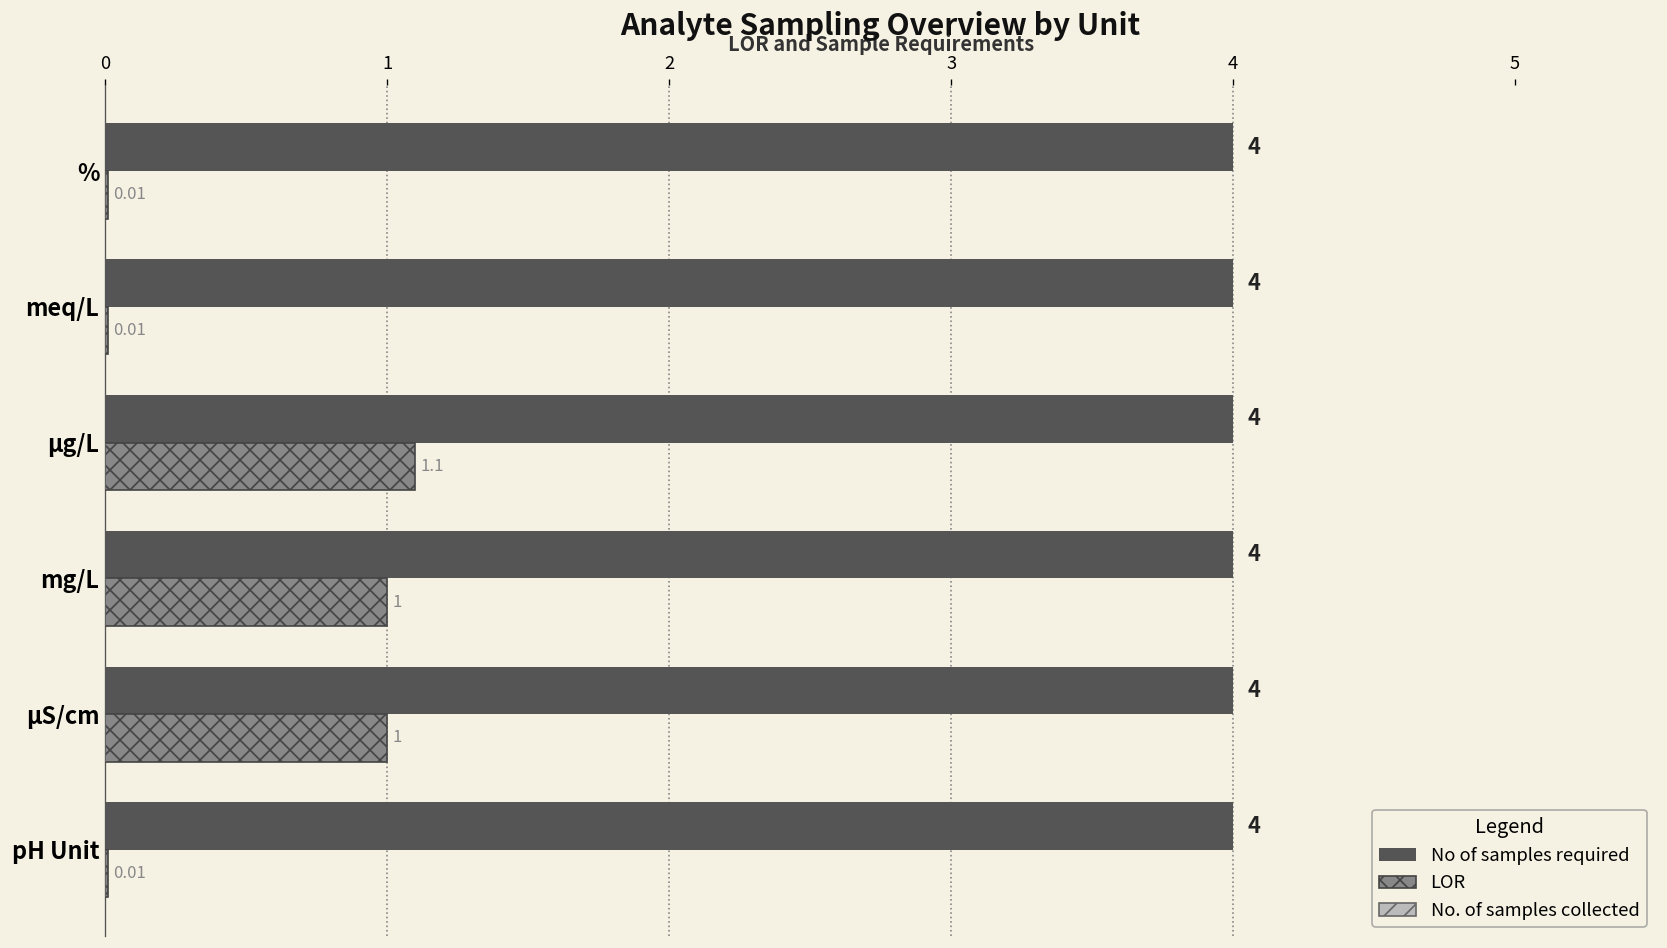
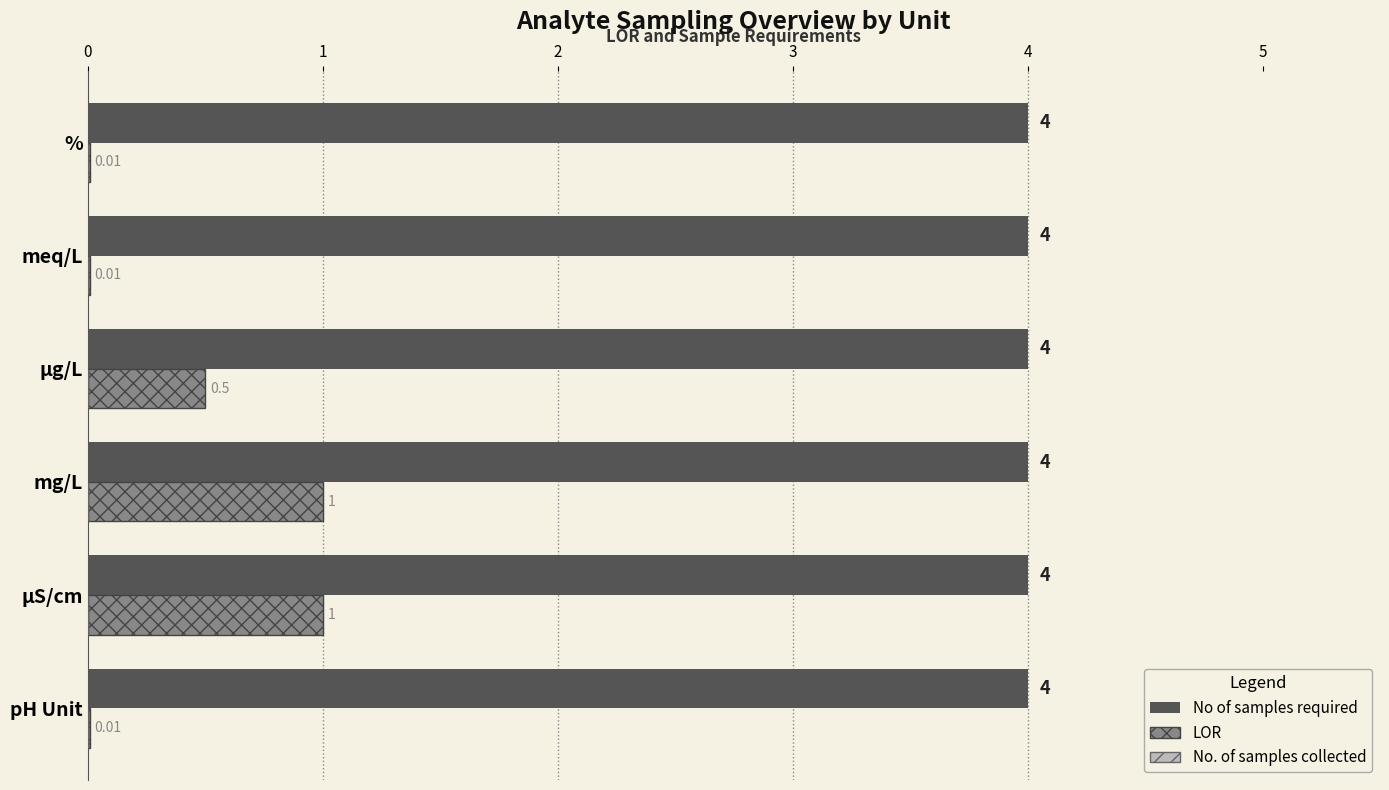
LOR, µg/L: 1.1 -> 0.5
